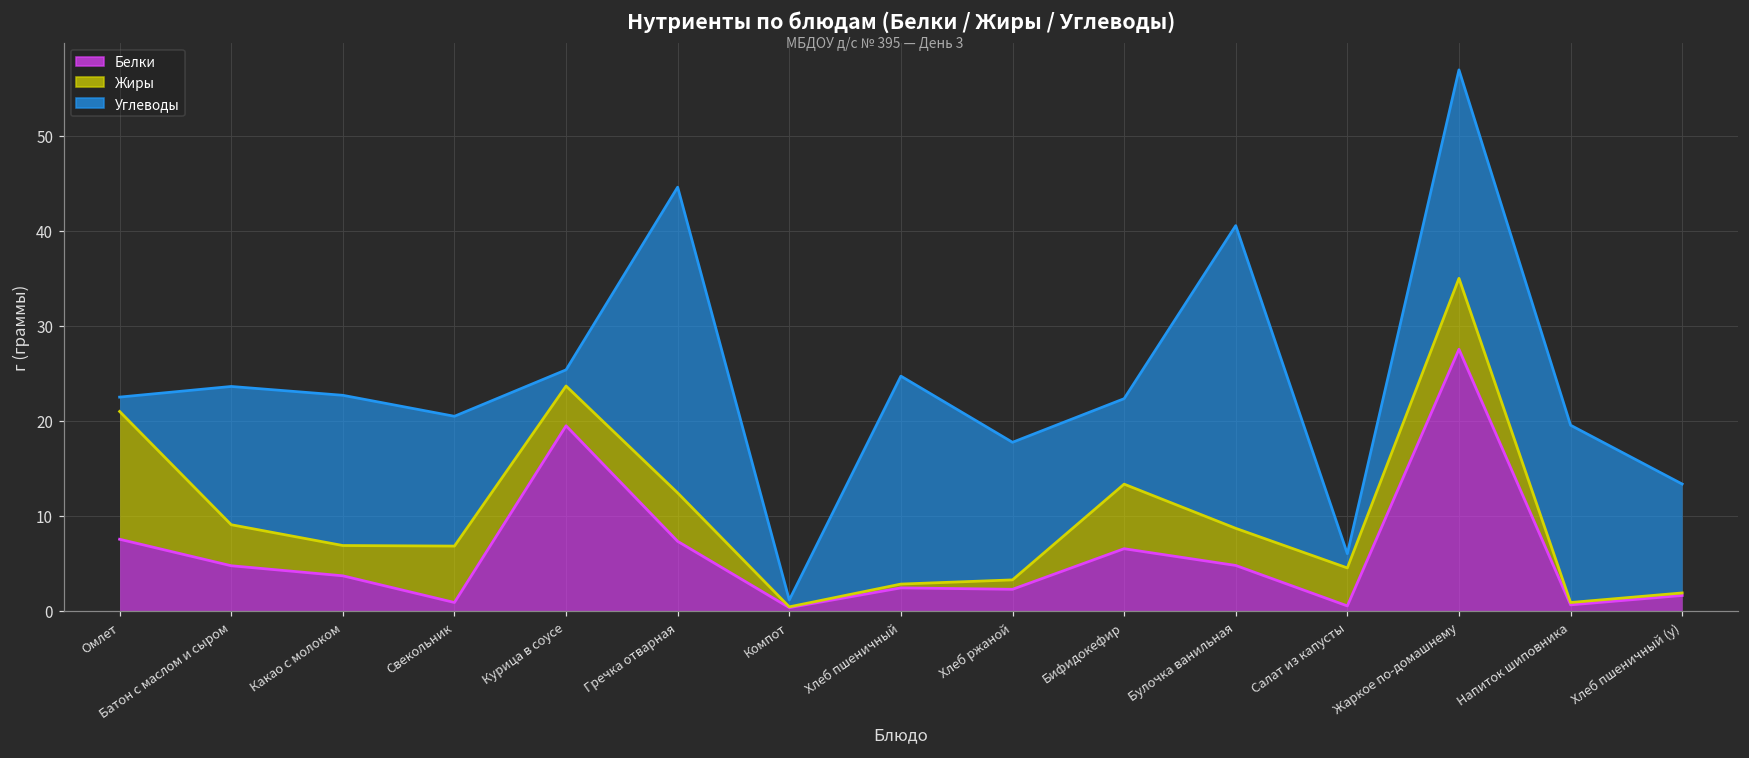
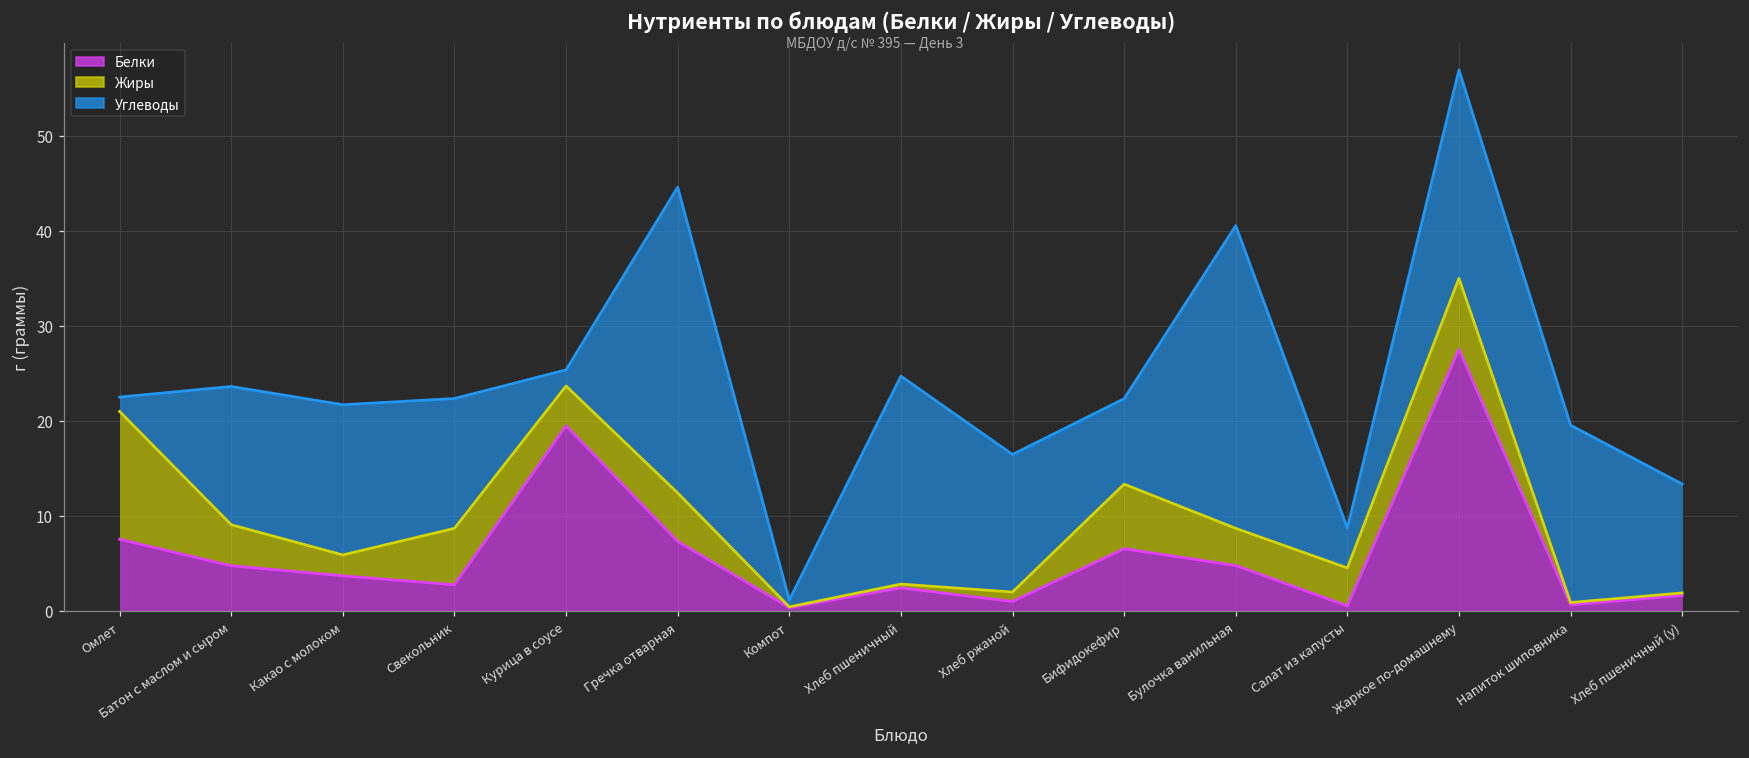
Жиры, Какао с молоком: 3 -> 2
Белки, Свекольник: 1 -> 3
Белки, Хлеб ржаной: 2 -> 1
Углеводы, Салат из капусты: 2 -> 4
